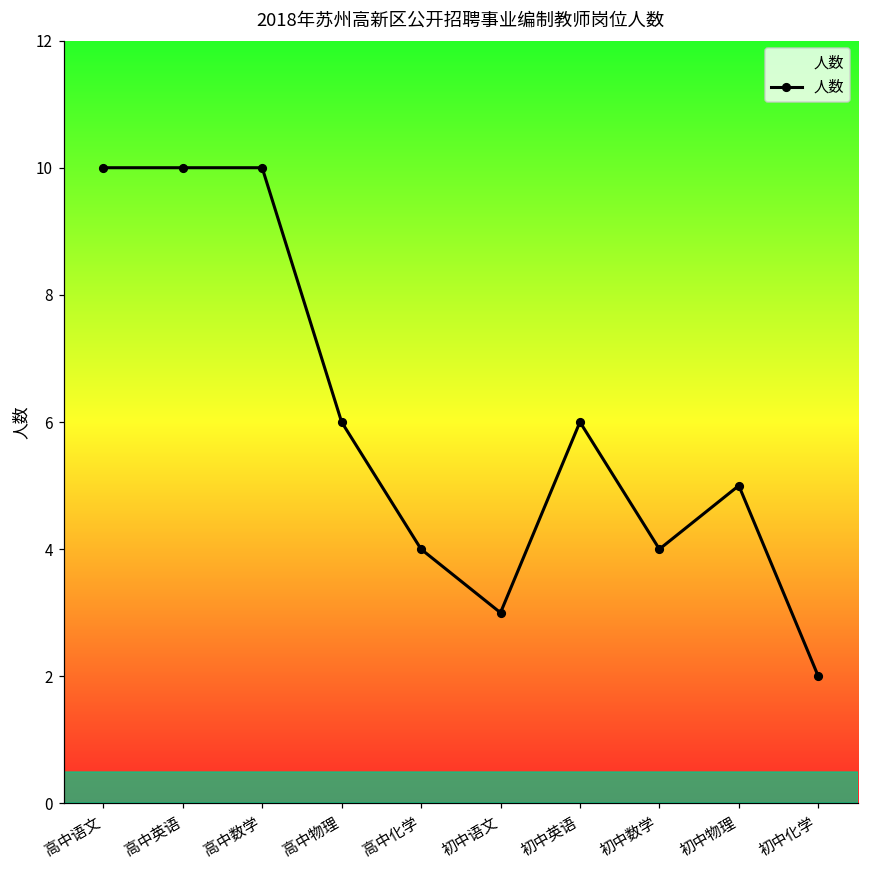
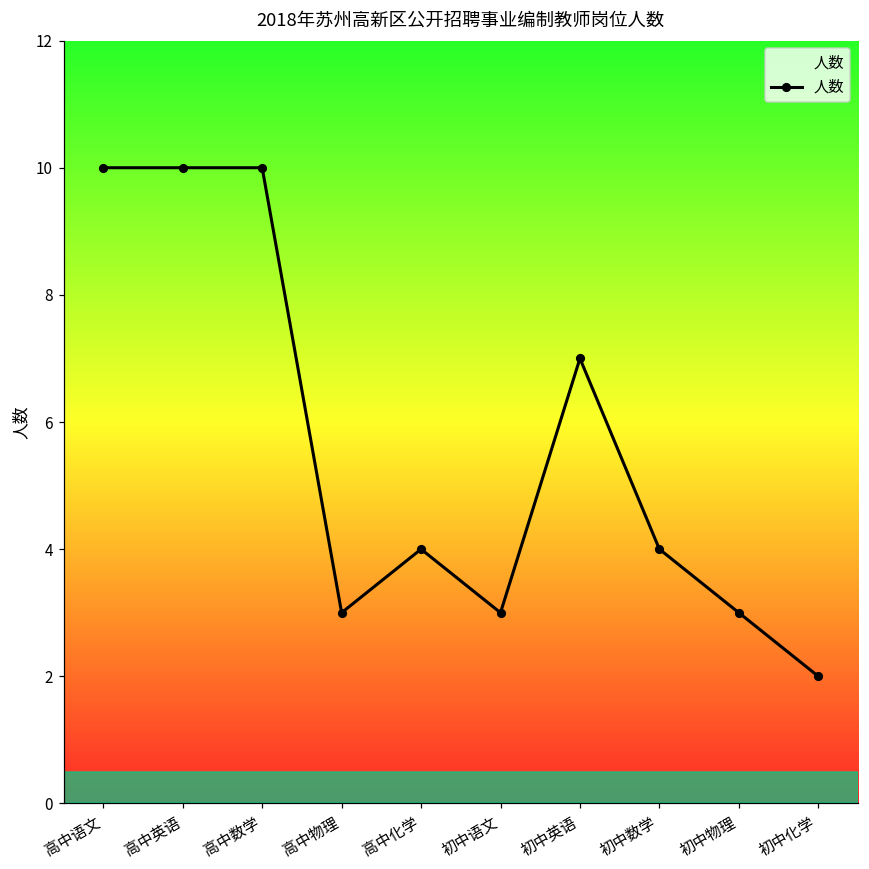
高中物理: 6 -> 3
初中英语: 6 -> 7
初中物理: 5 -> 3
